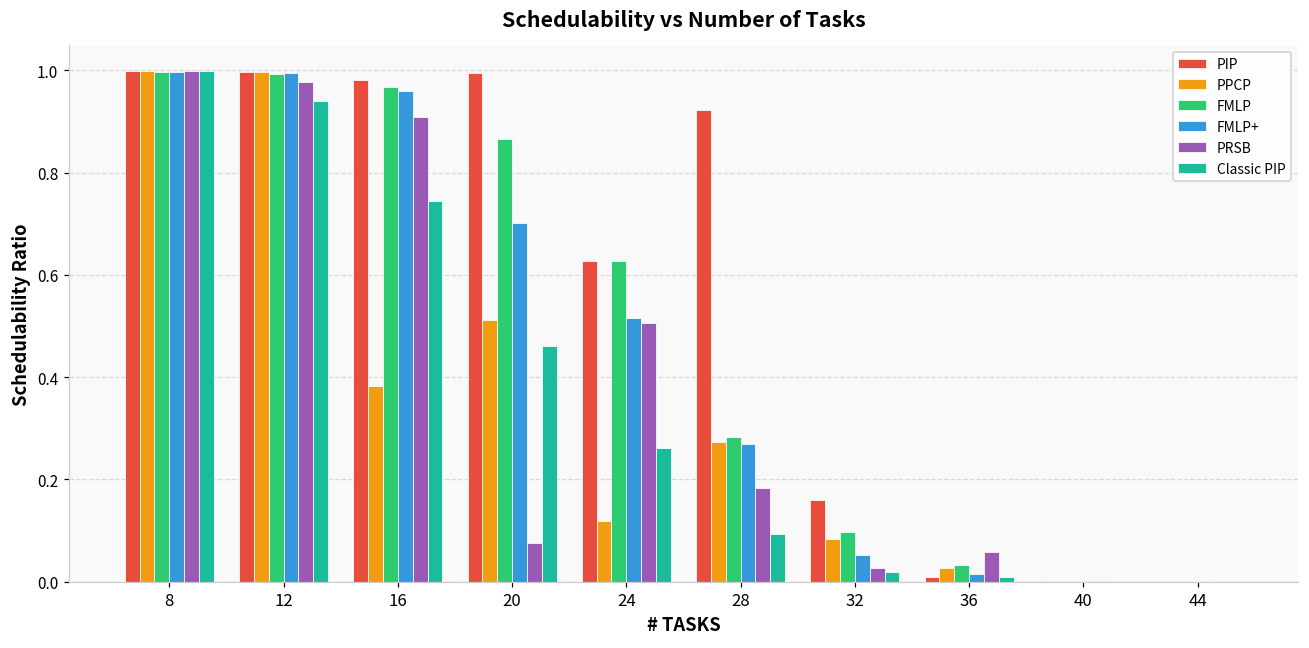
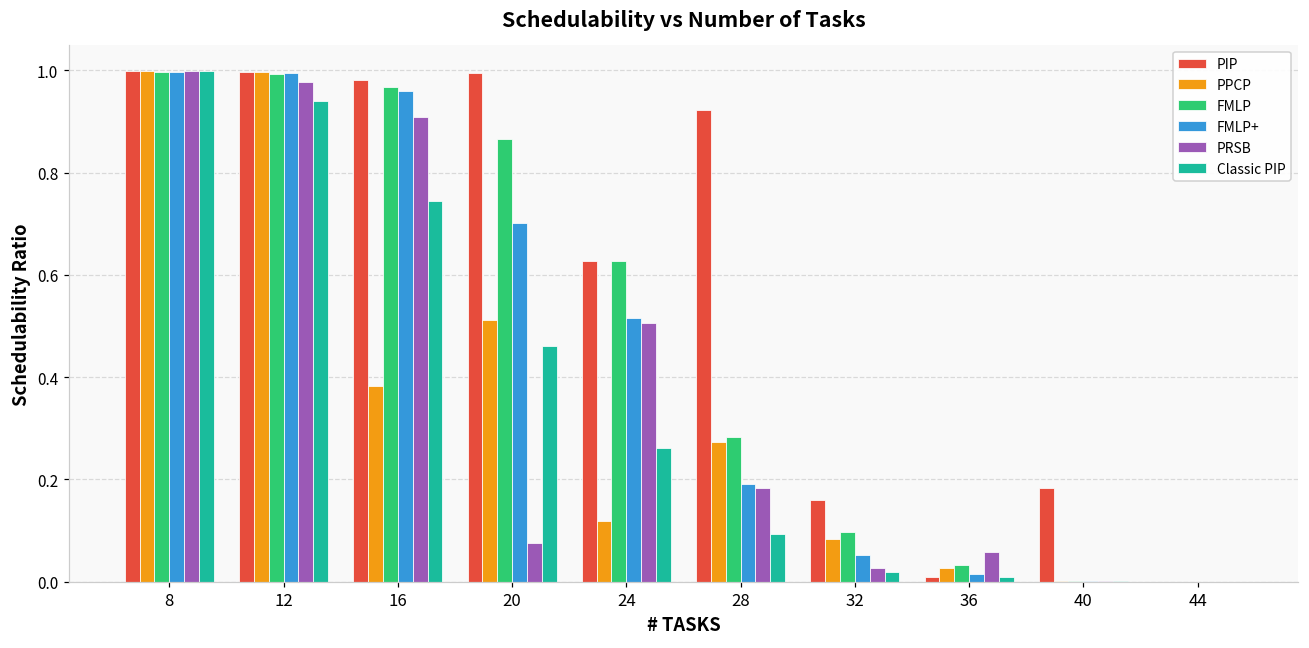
FMLP+, 28: 0.27 -> 0.19
PIP, 40: 0.00 -> 0.18
